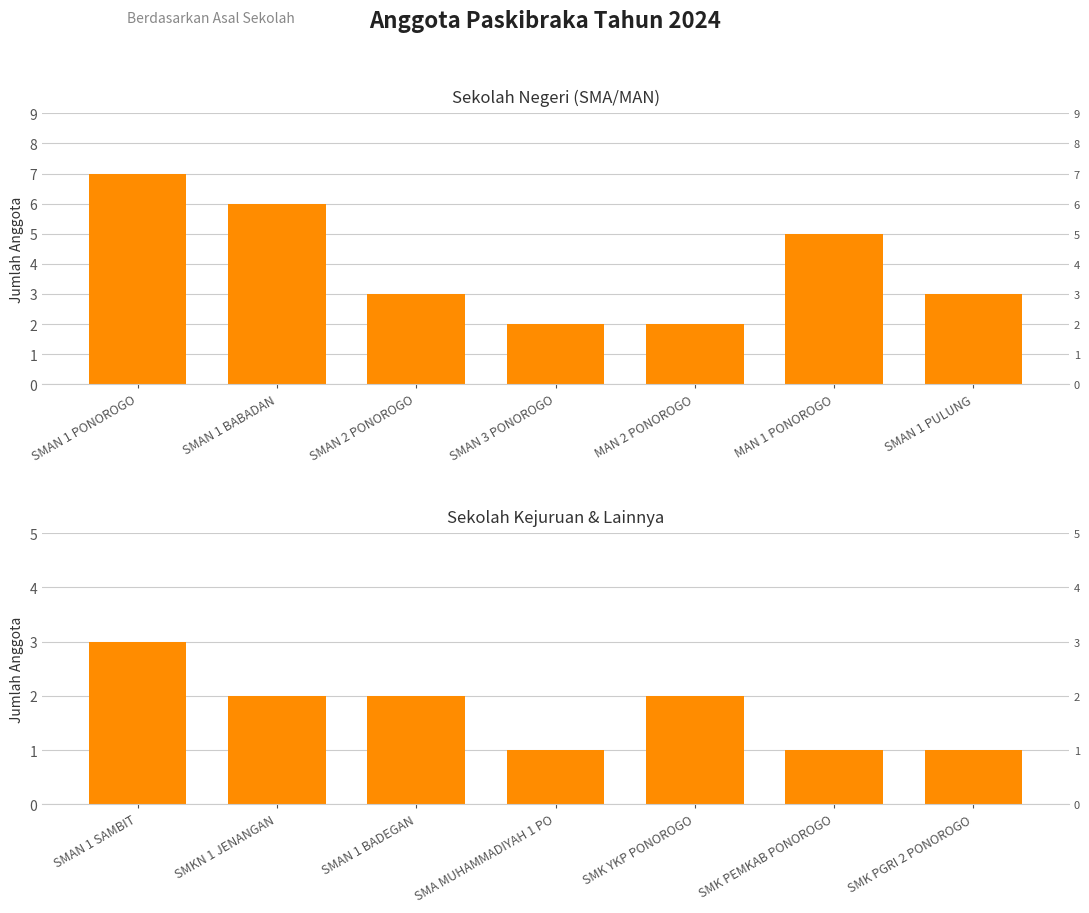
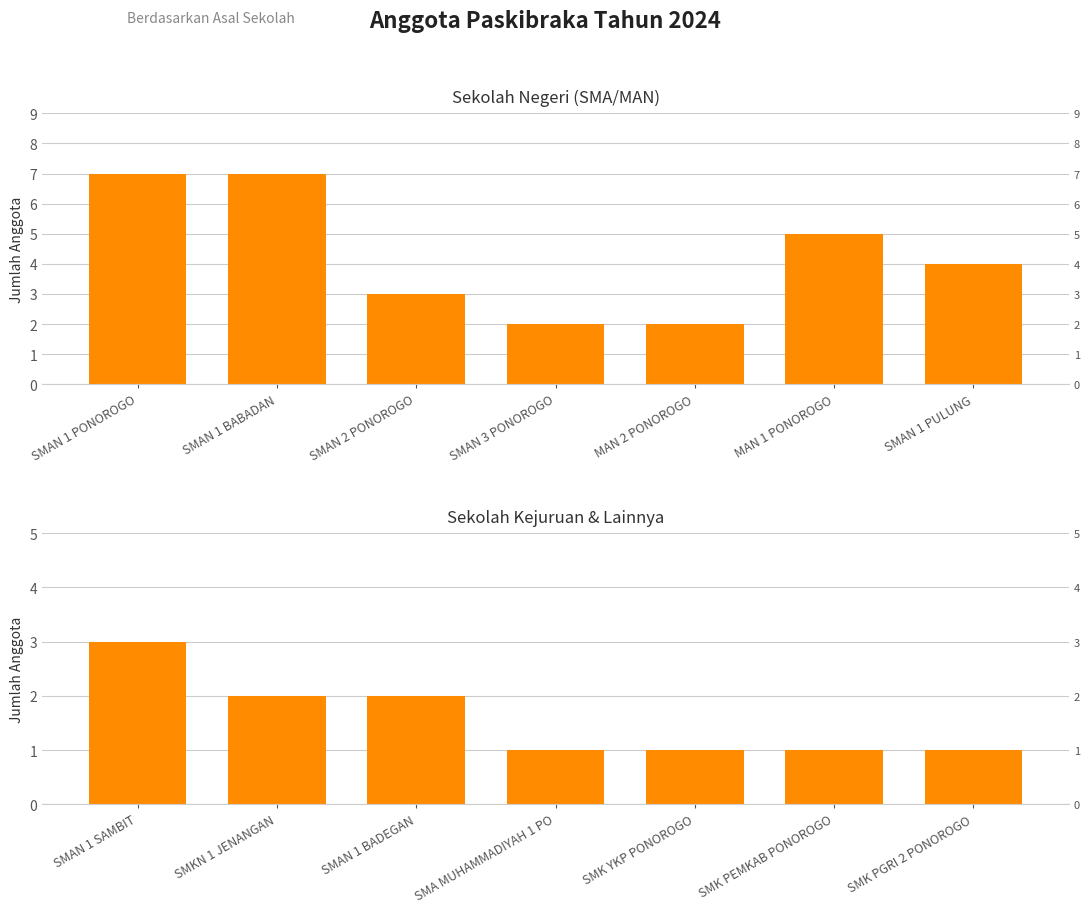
Sekolah Negeri (SMA/MAN), SMAN 1 BABADAN: 6 -> 7
Sekolah Negeri (SMA/MAN), SMAN 1 PULUNG: 3 -> 4
Sekolah Kejuruan & Lainnya, SMK YKP PONOROGO: 2 -> 1
